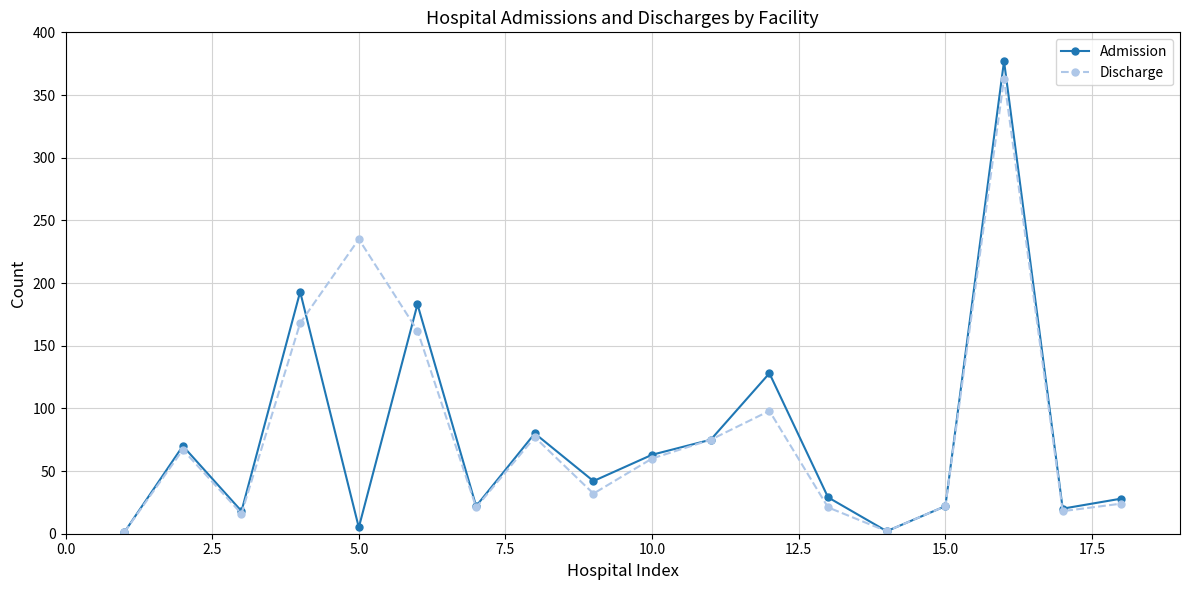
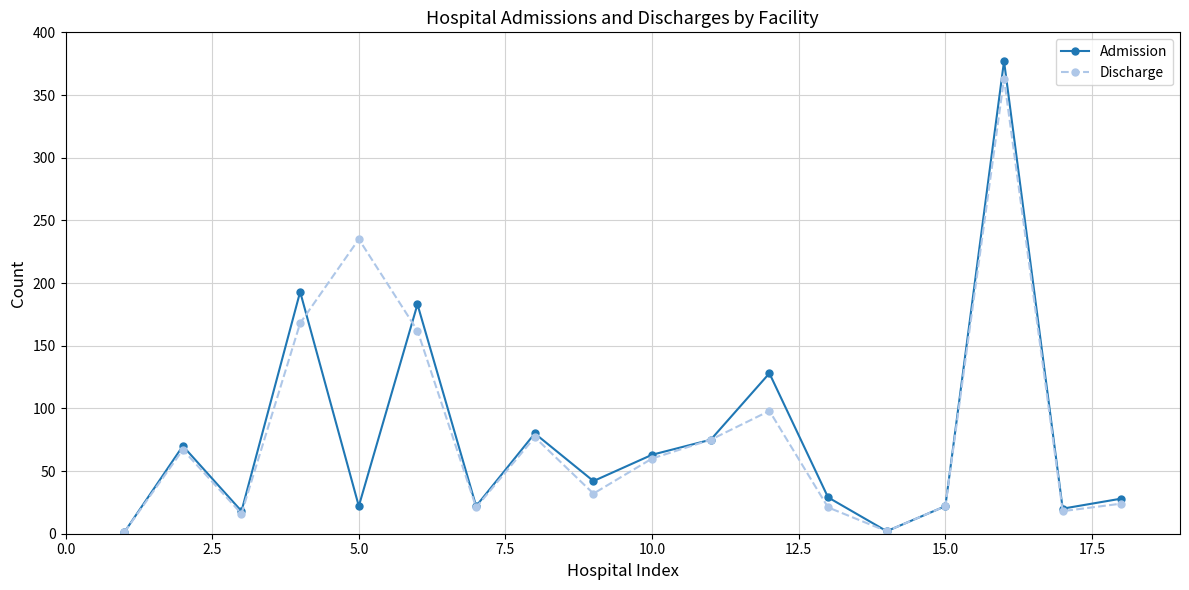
Admission, 5.0: 5 -> 22
